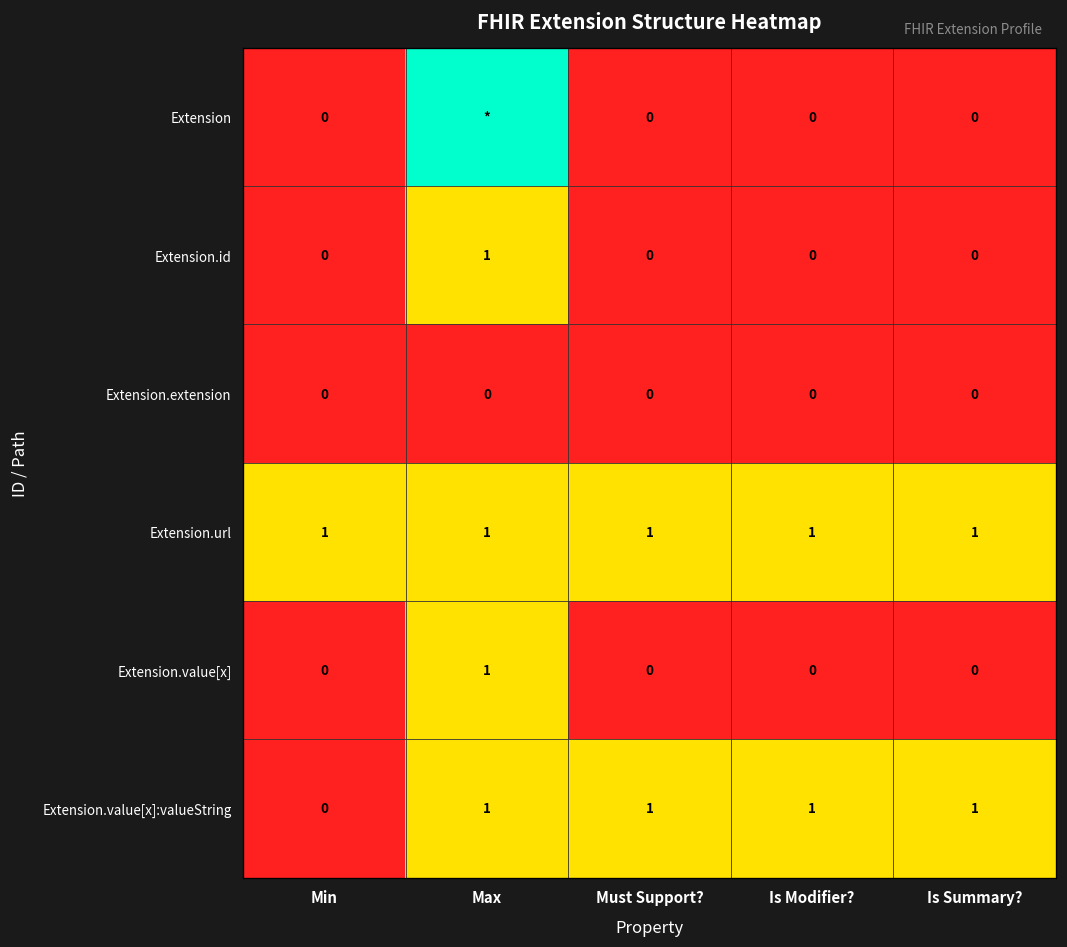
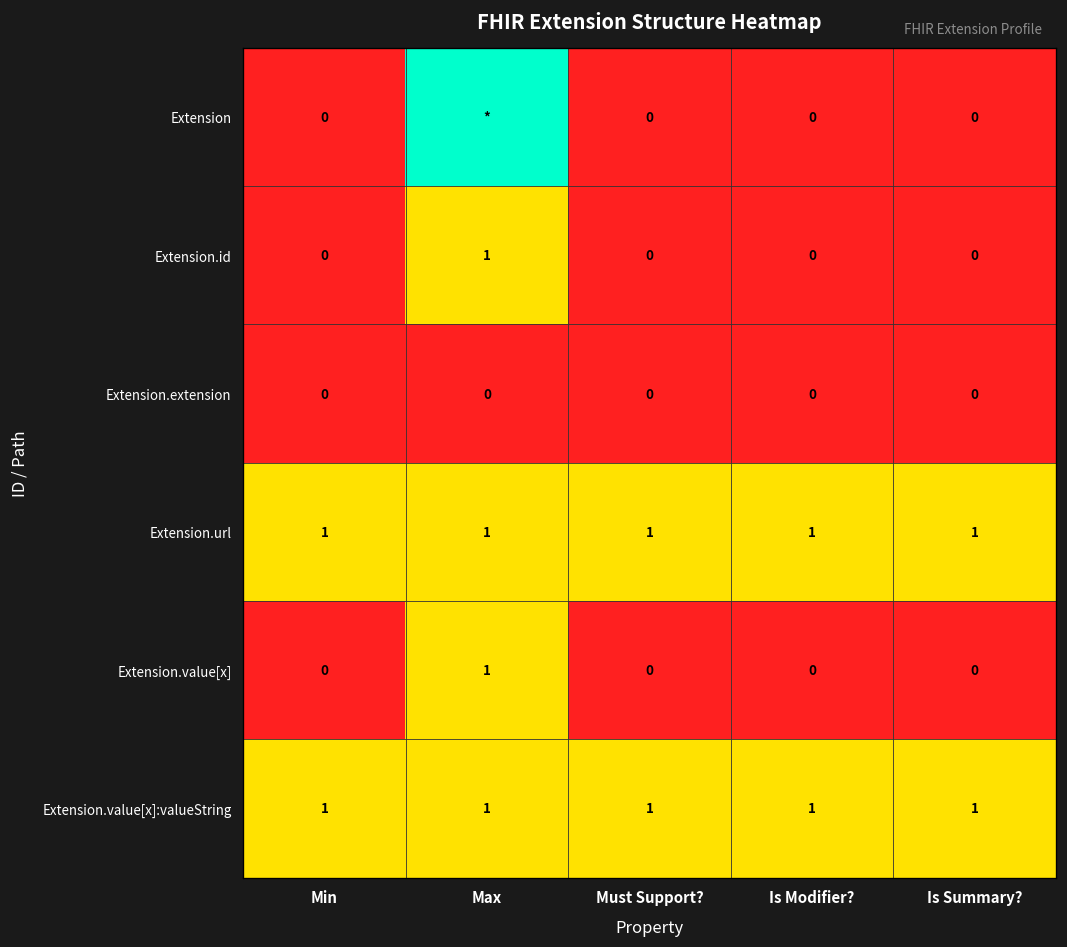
Extension.value[x]:valueString, Min: 0 -> 1
